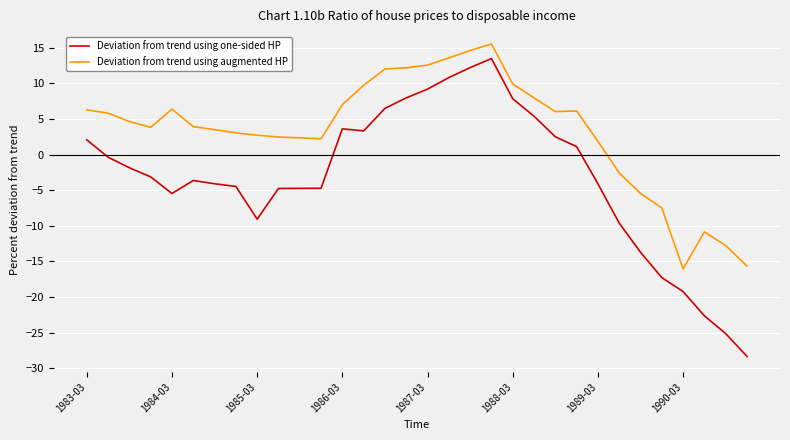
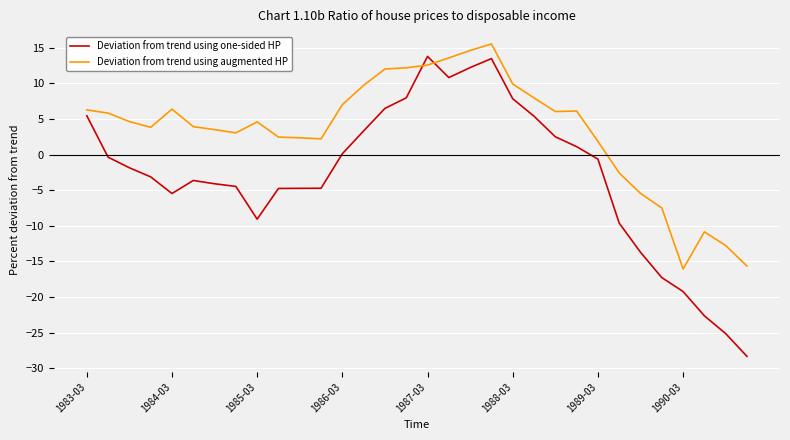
Deviation from trend using one-sided HP, 1983-03: 2 -> 5
Deviation from trend using augmented HP, 1985-03: 3 -> 5
Deviation from trend using one-sided HP, 1986-03: 4 -> 0
Deviation from trend using one-sided HP, 1987-03: 9 -> 14
Deviation from trend using one-sided HP, 1989-03: -4 -> -1
